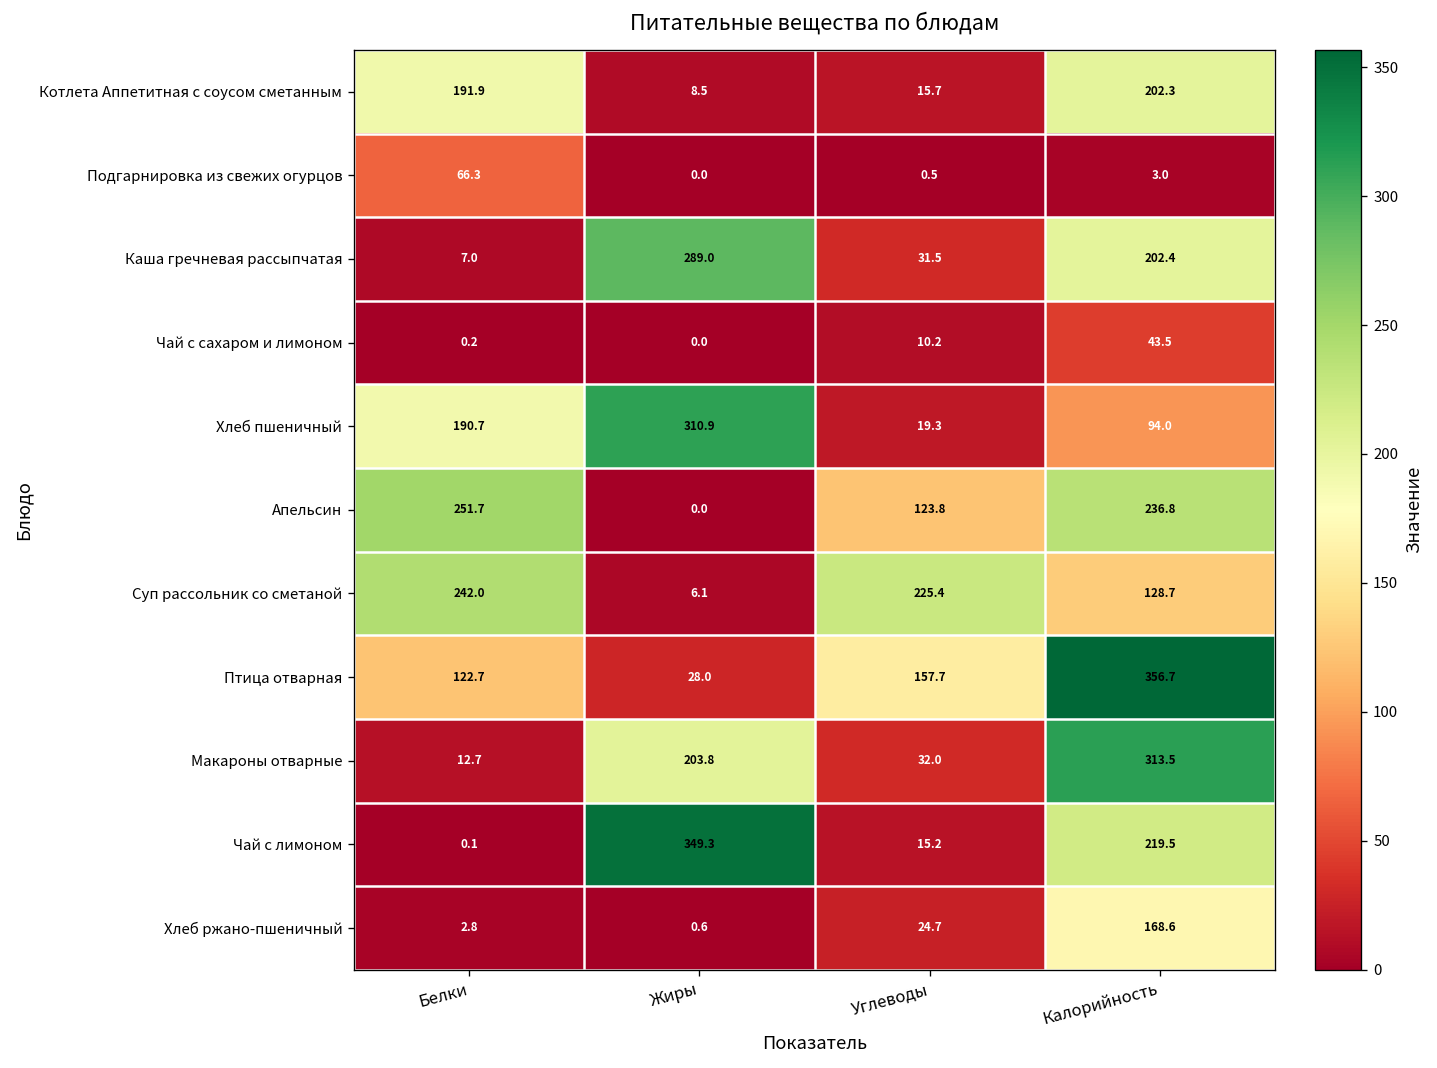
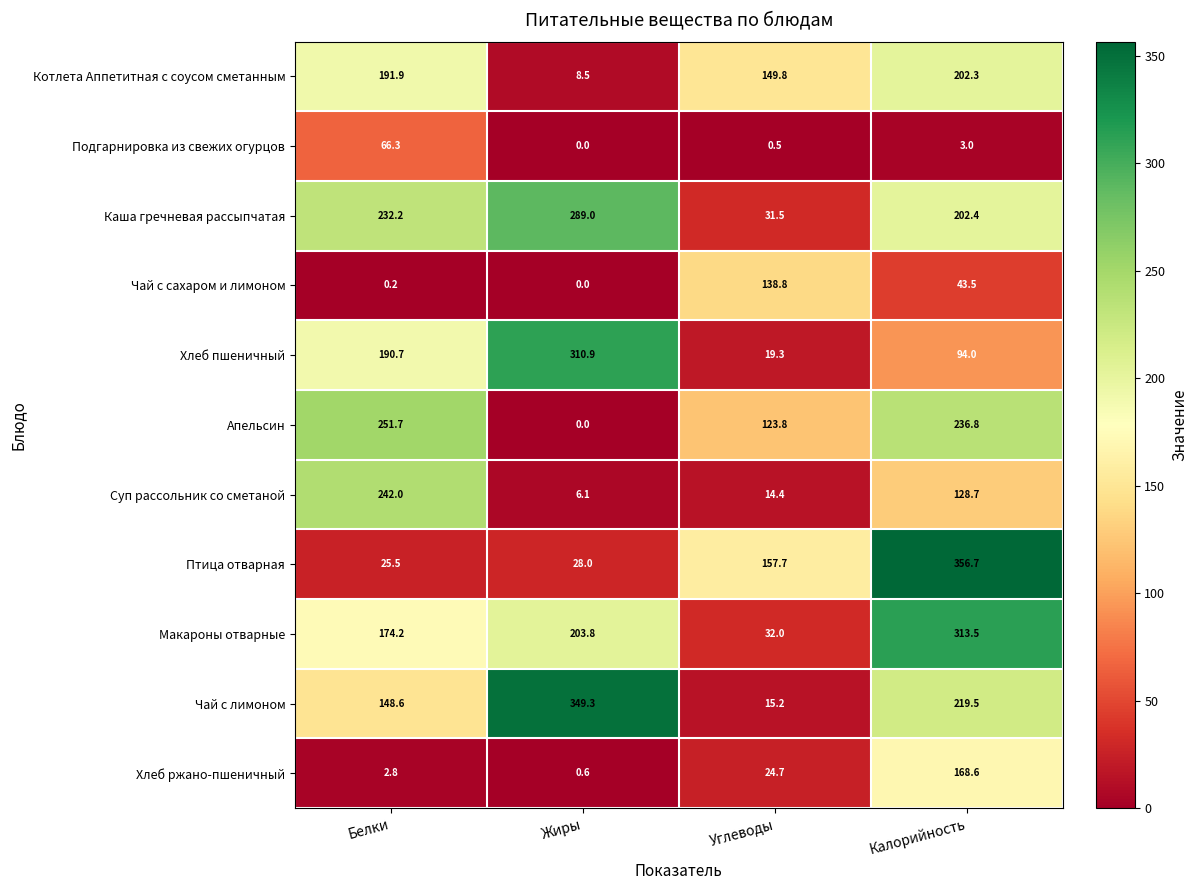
Котлета Аппетитная с соусом сметанным, Углеводы: 15.7 -> 149.8
Каша гречневая рассыпчатая, Белки: 7.0 -> 232.2
Чай с сахаром и лимоном, Углеводы: 10.2 -> 138.8
Суп рассольник со сметаной, Углеводы: 225.4 -> 14.4
Птица отварная, Белки: 122.7 -> 25.5
Макароны отварные, Белки: 12.7 -> 174.2
Чай с лимоном, Белки: 0.1 -> 148.6
